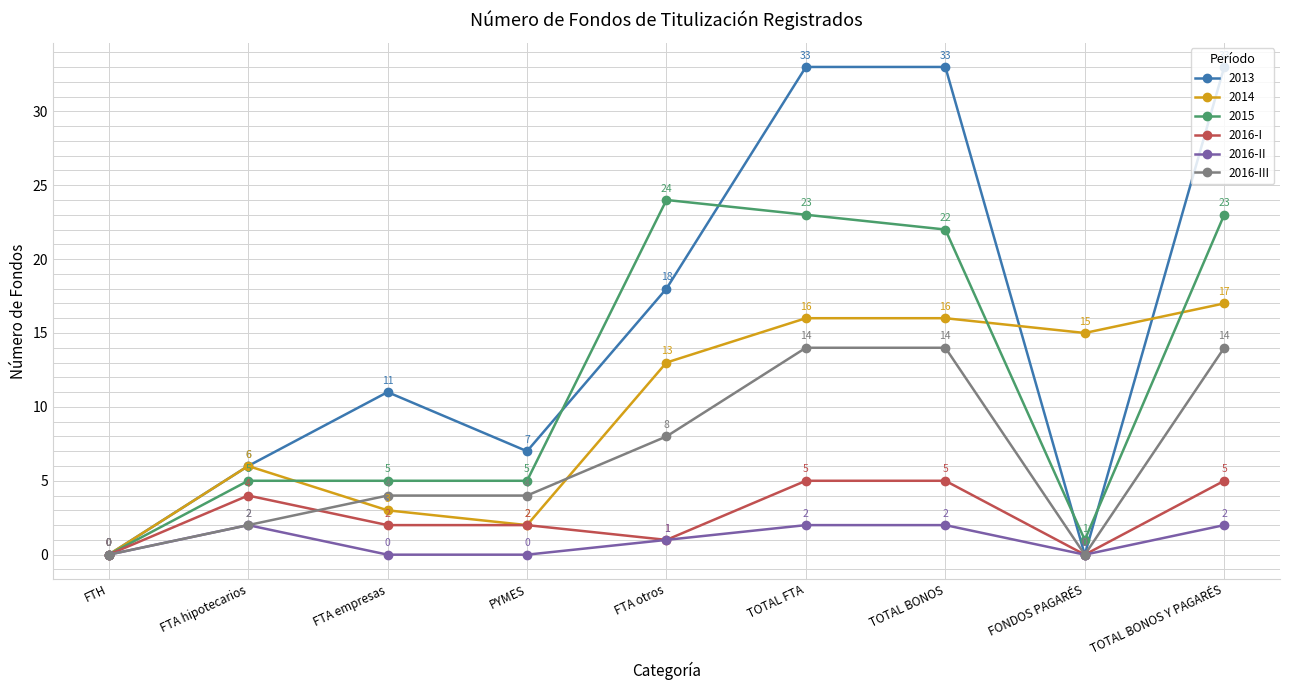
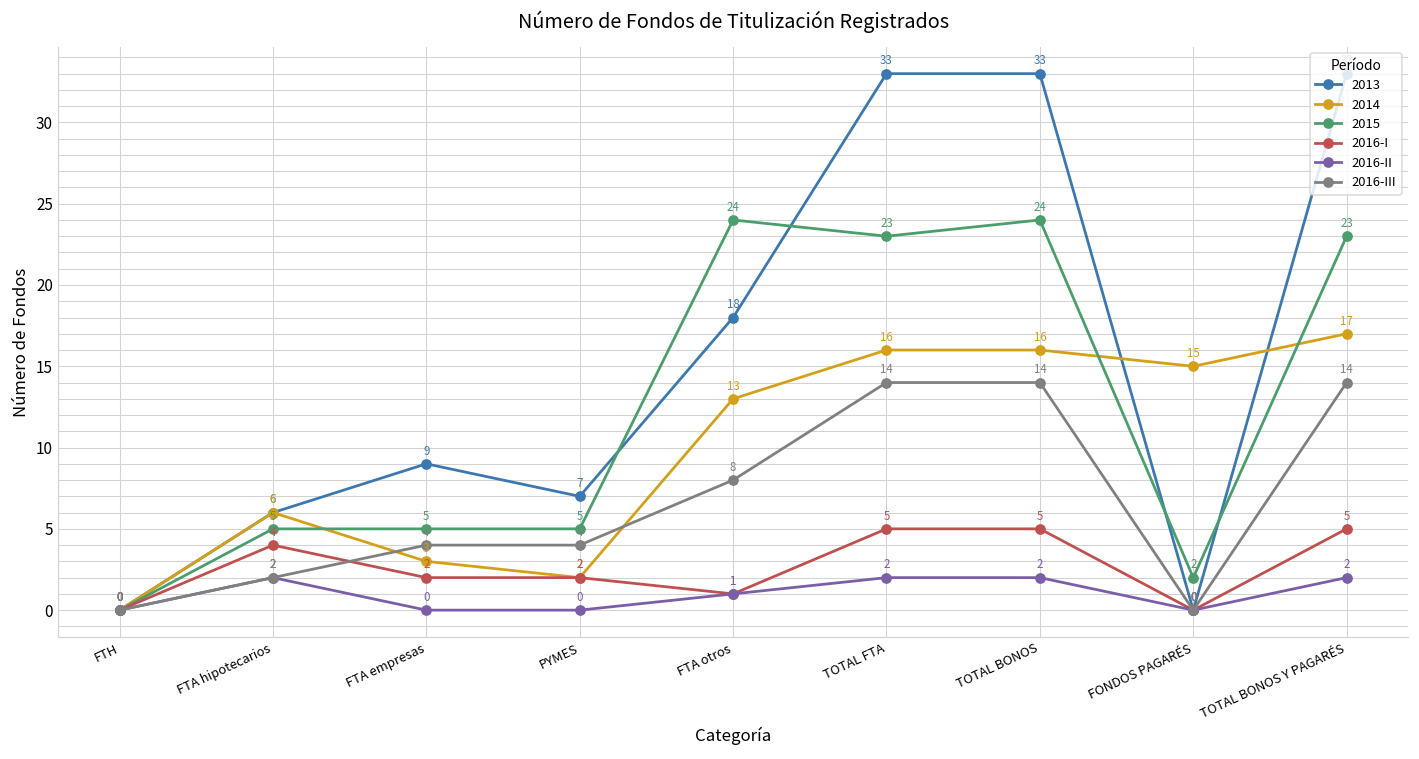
2013, FTA empresas: 11 -> 9
2015, TOTAL BONOS: 22 -> 24
2015, FONDOS PAGARÉS: 1 -> 2
